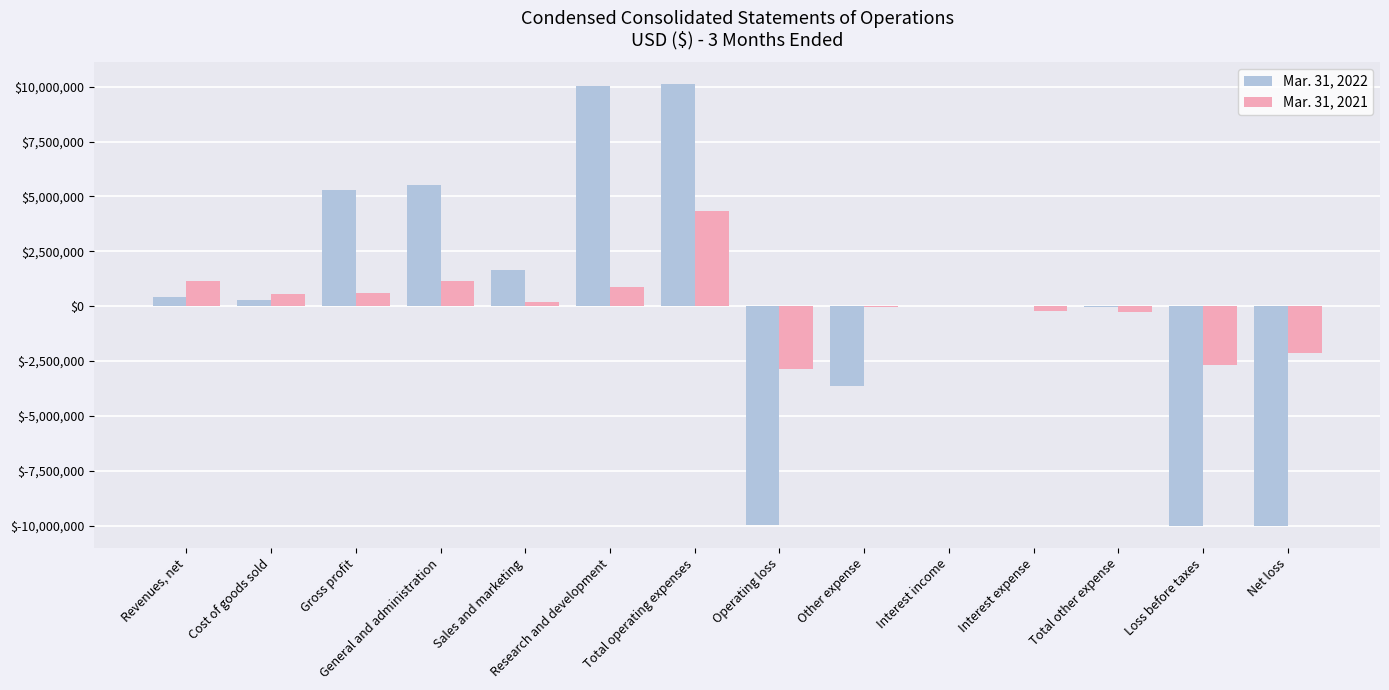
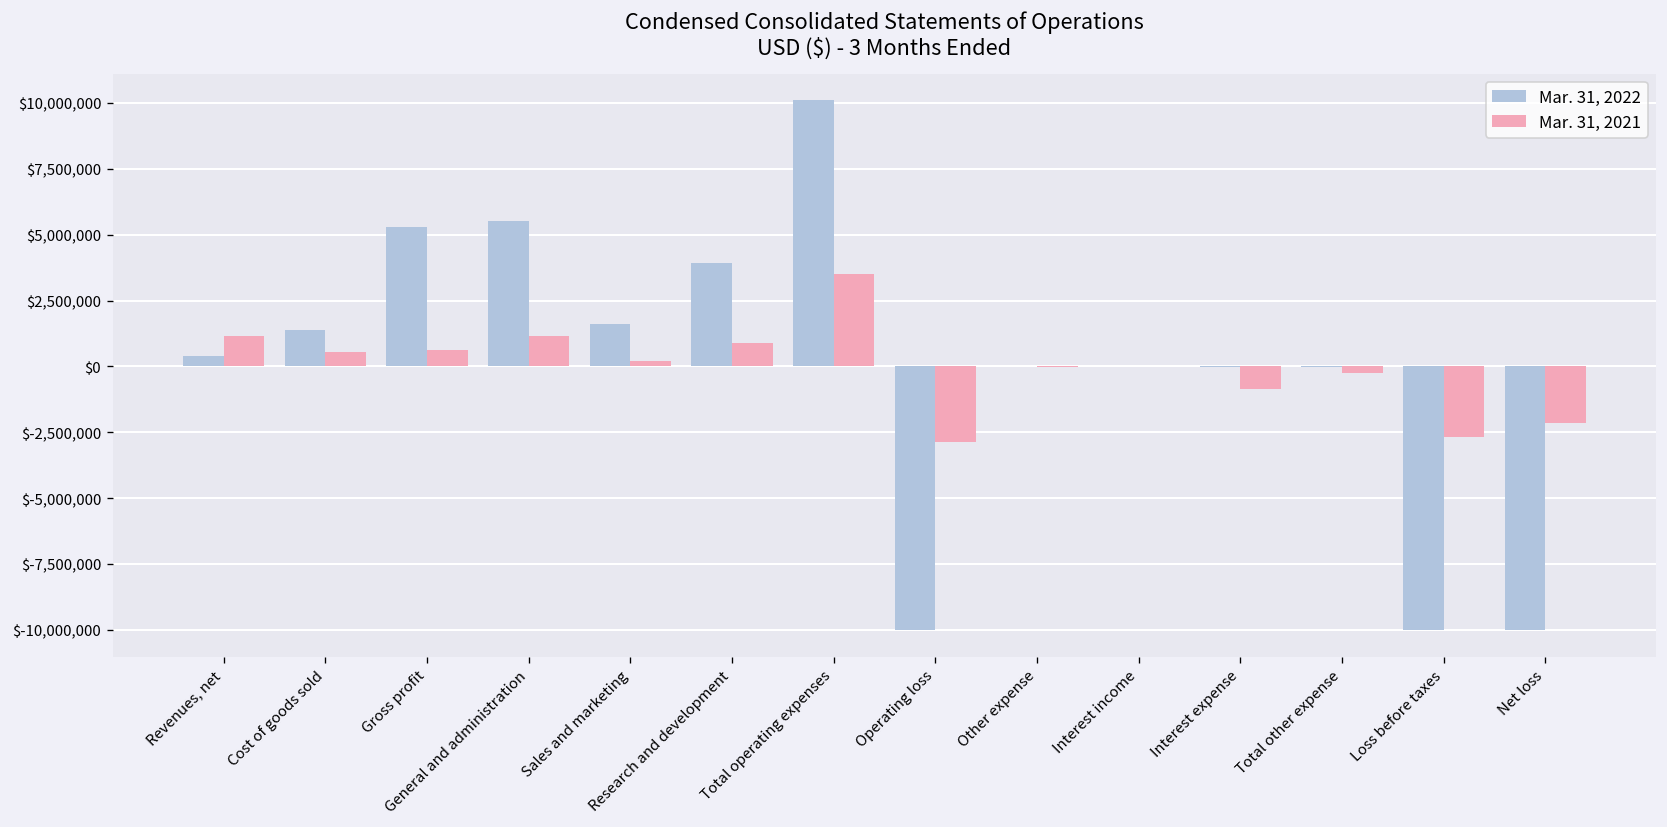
Mar. 31, 2022, Cost of goods sold: $300,000 -> $1,400,000
Mar. 31, 2022, Research and development: $10,000,000 -> $3,900,000
Mar. 31, 2021, Total operating expenses: $4,300,000 -> $3,500,000
Mar. 31, 2022, Other expense: $-3,700,000 -> $0
Mar. 31, 2021, Interest expense: $-200,000 -> $-900,000
